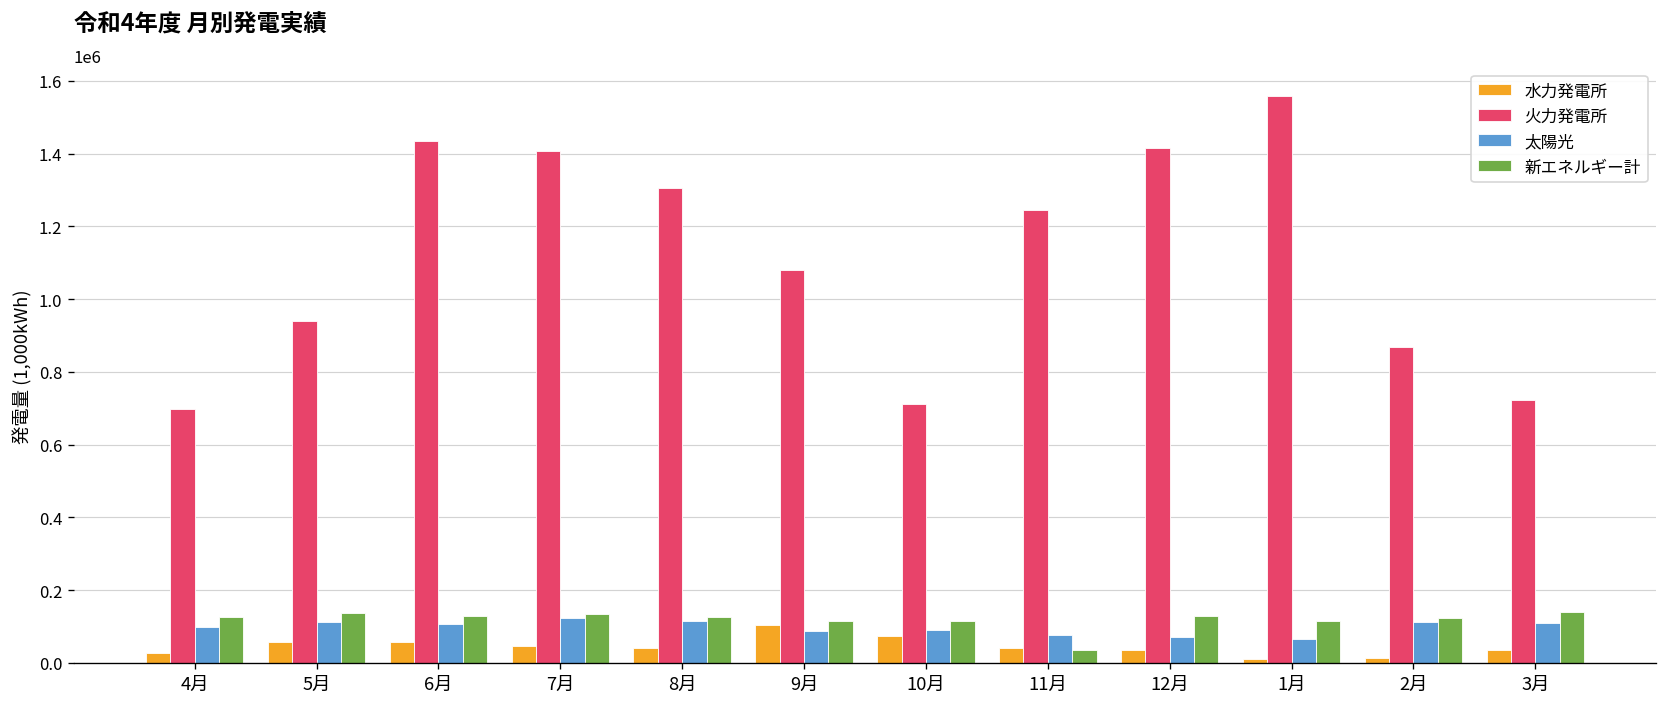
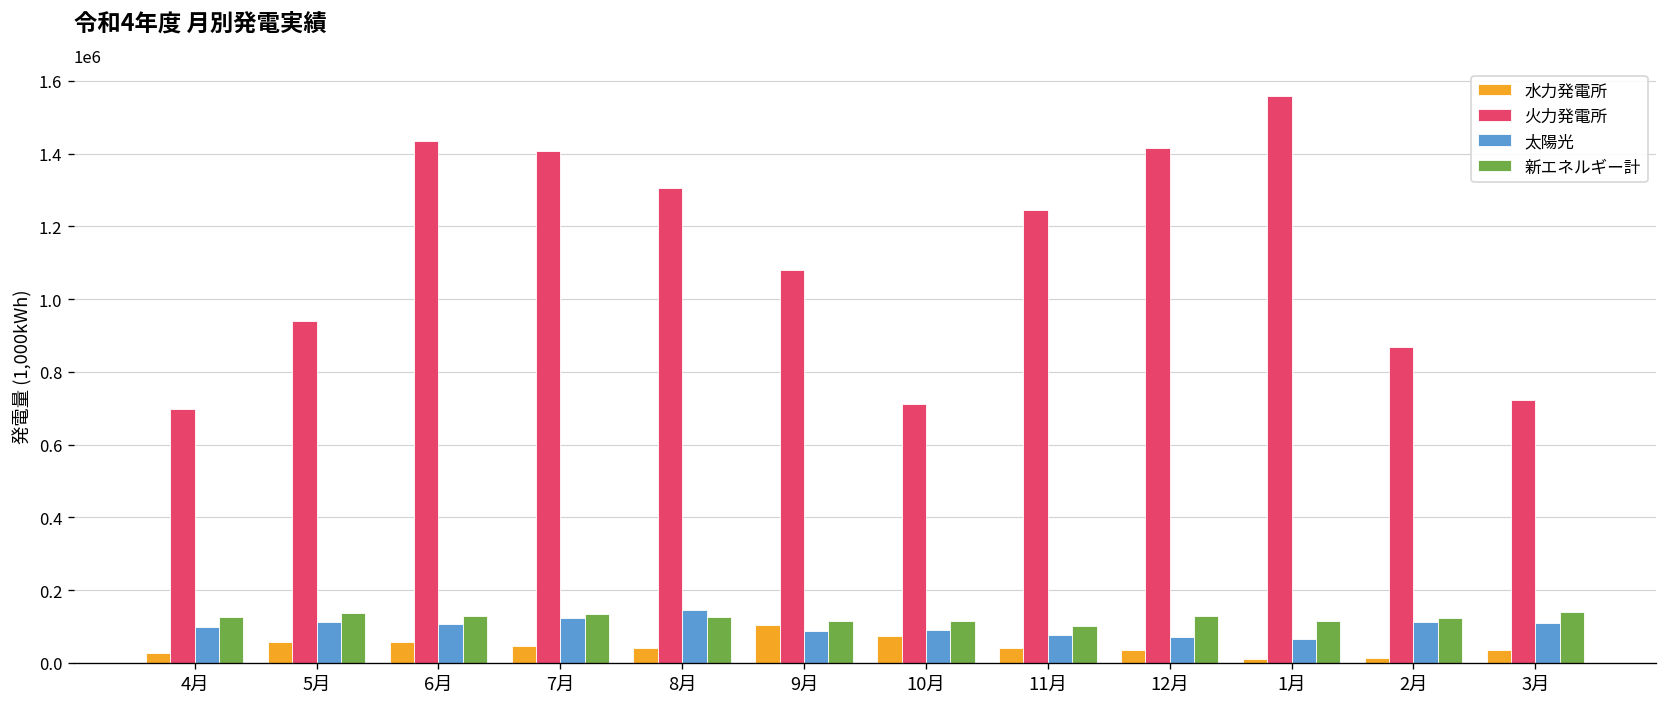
太陽光, 8月: 110000 -> 150000
新エネルギー計, 11月: 30000 -> 100000
